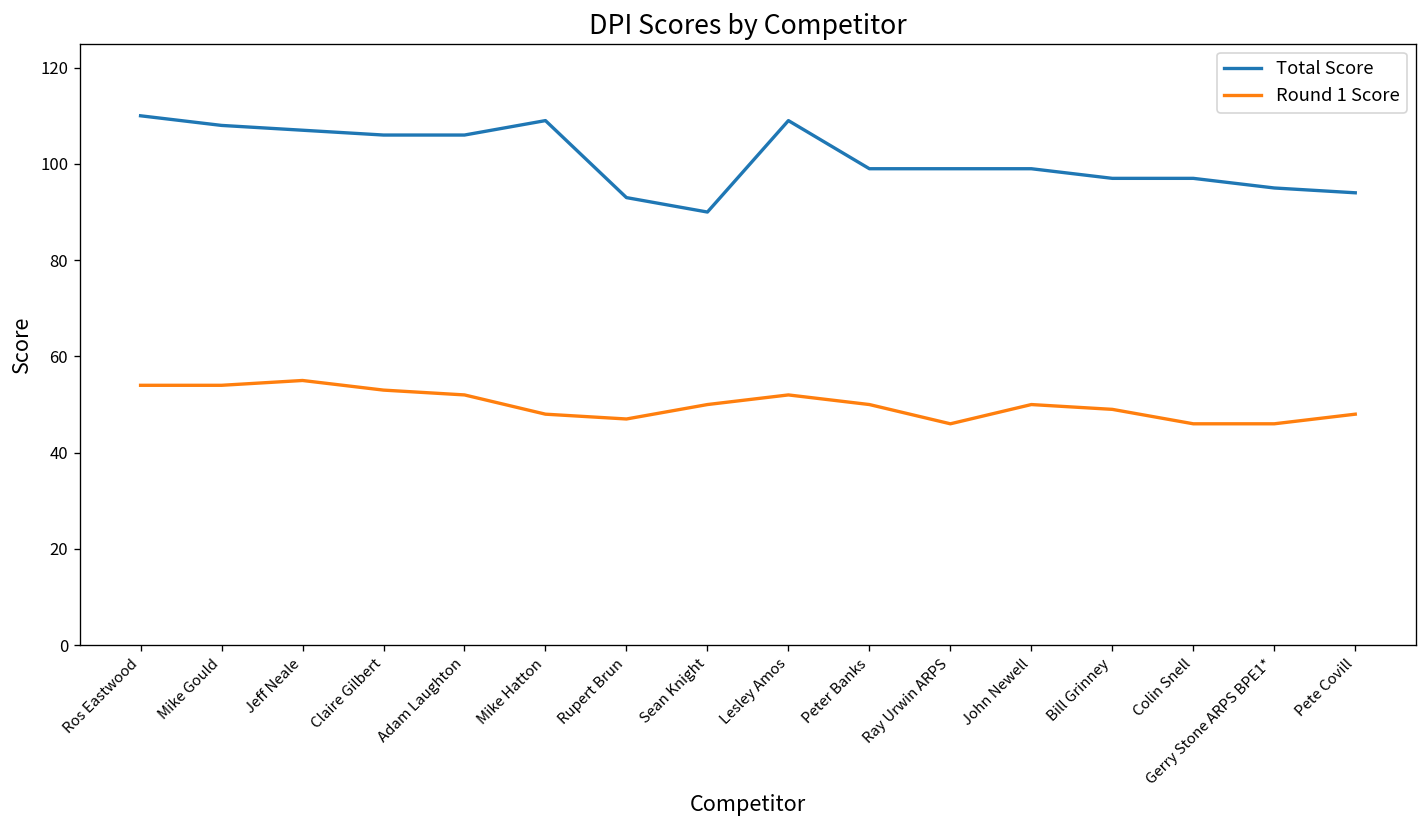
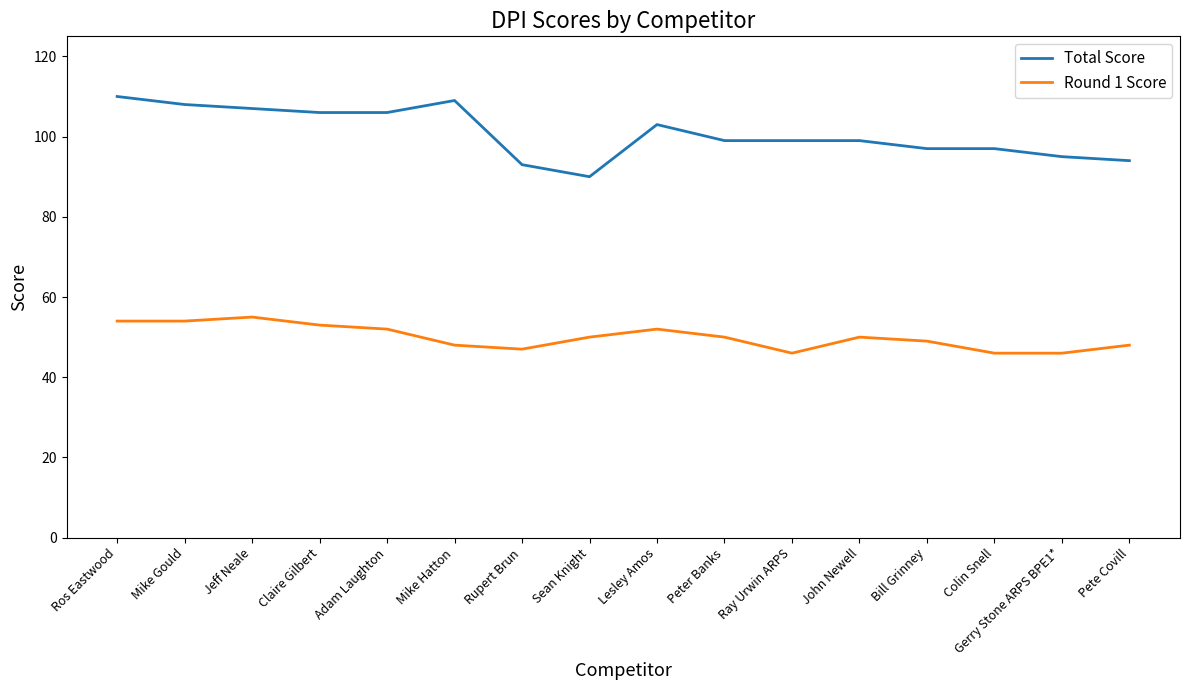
Total Score, Lesley Amos: 109 -> 103
